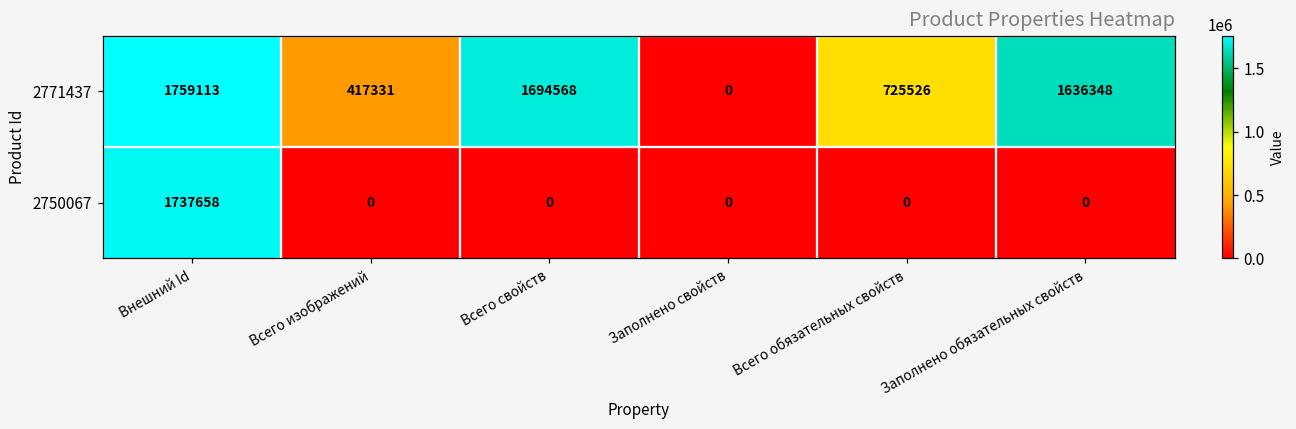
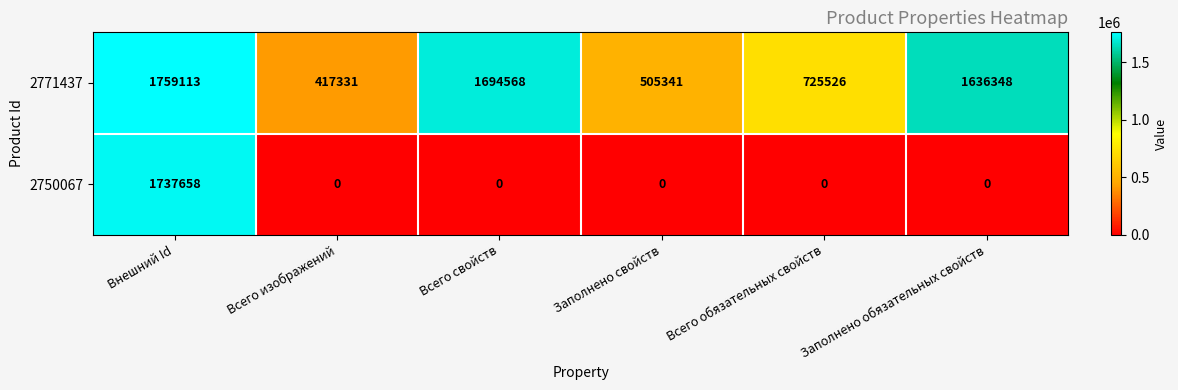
2771437, Заполнено свойств: 0 -> 505341
